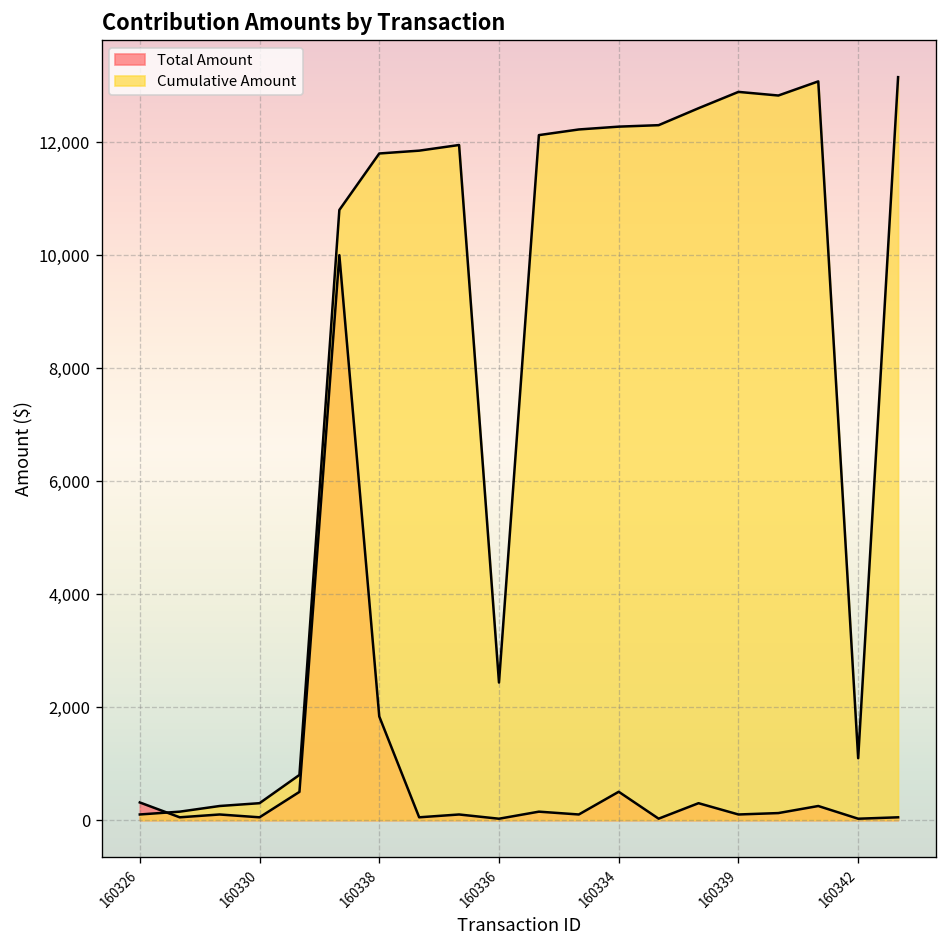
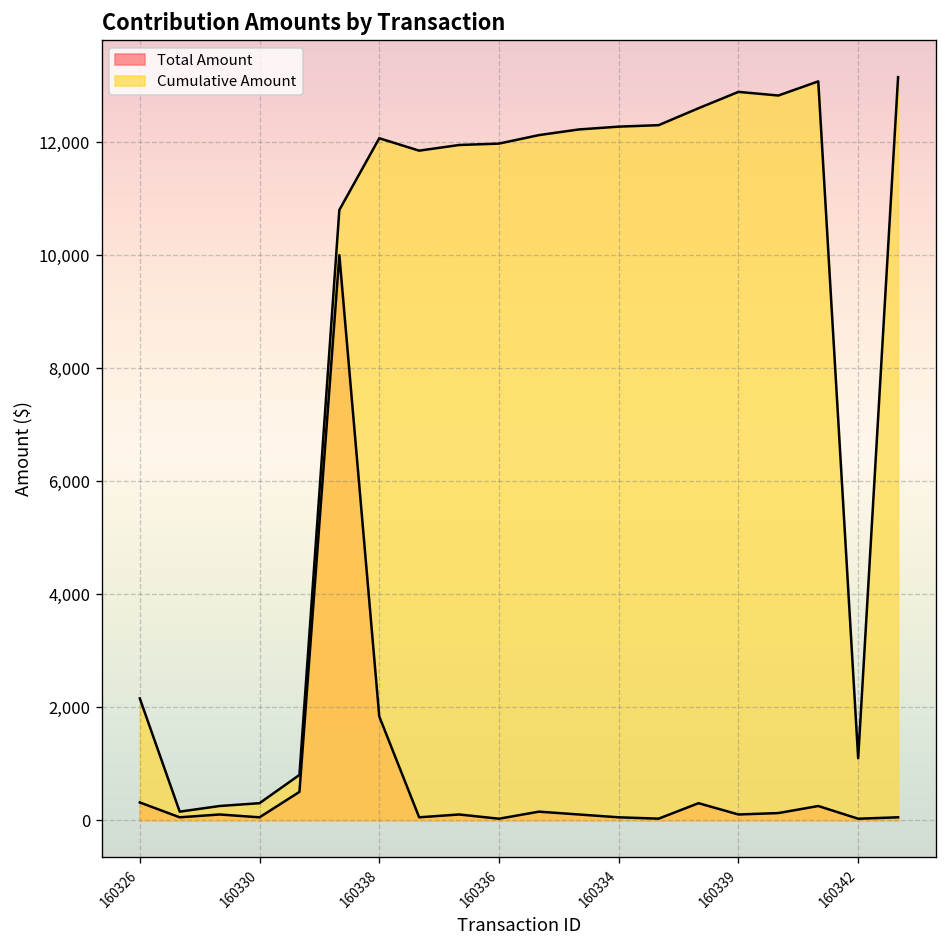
Cumulative Amount, 160326: 100 -> 2,200
Cumulative Amount, 160338: 11,800 -> 12,100
Cumulative Amount, 160336: 2,400 -> 12,000
Total Amount, 160334: 500 -> 100
